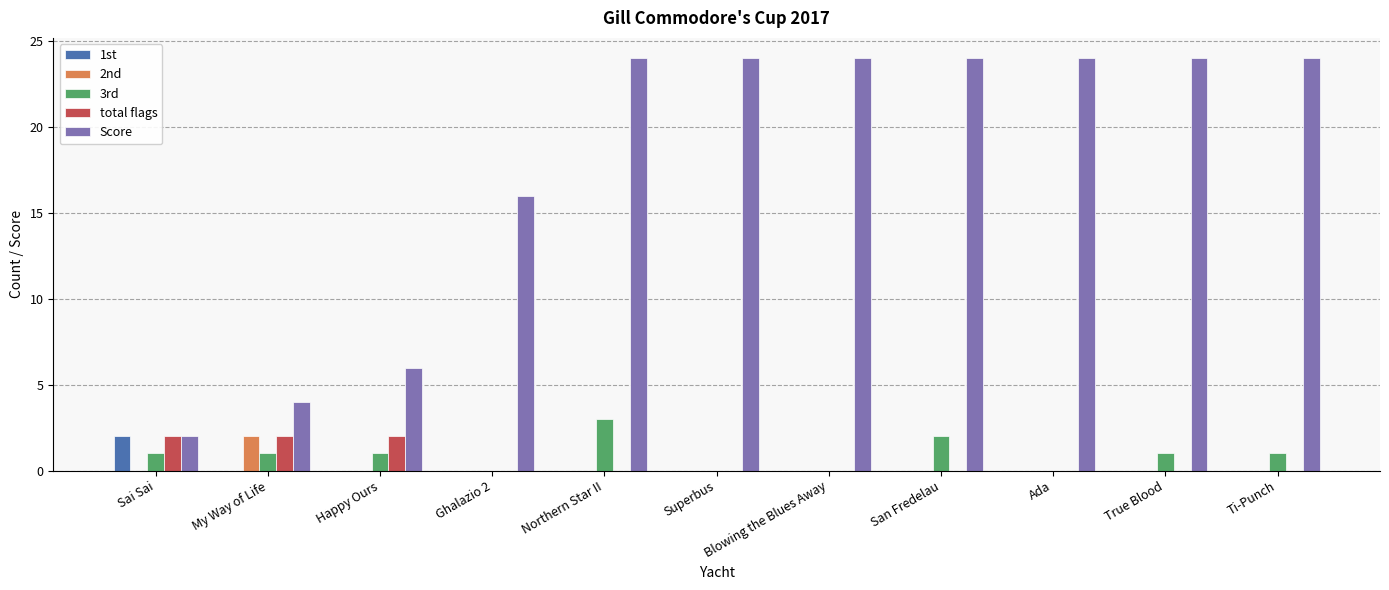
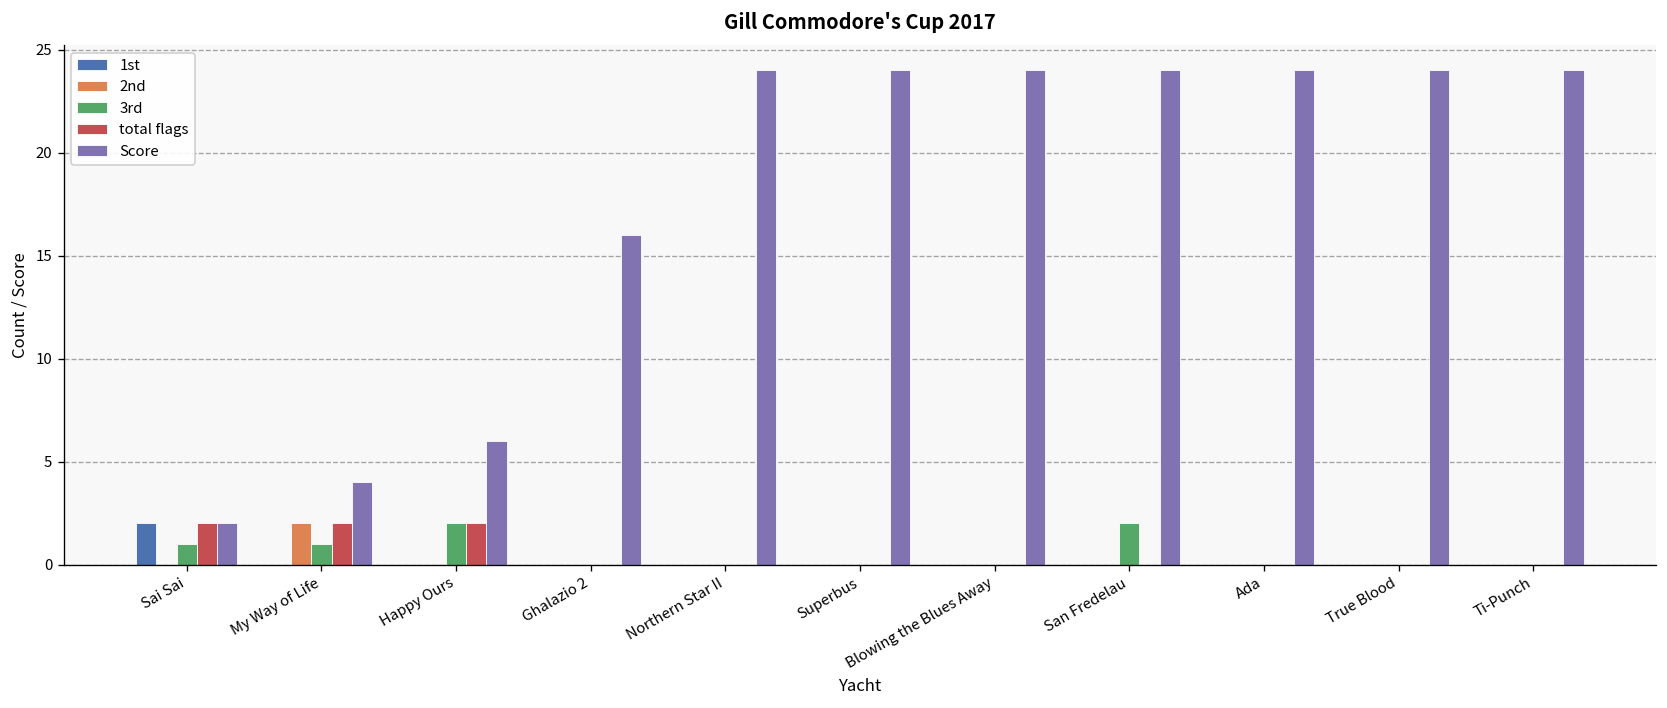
3rd, Happy Ours: 1 -> 2
3rd, Northern Star II: 3 -> 0
3rd, True Blood: 1 -> 0
3rd, Ti-Punch: 1 -> 0
